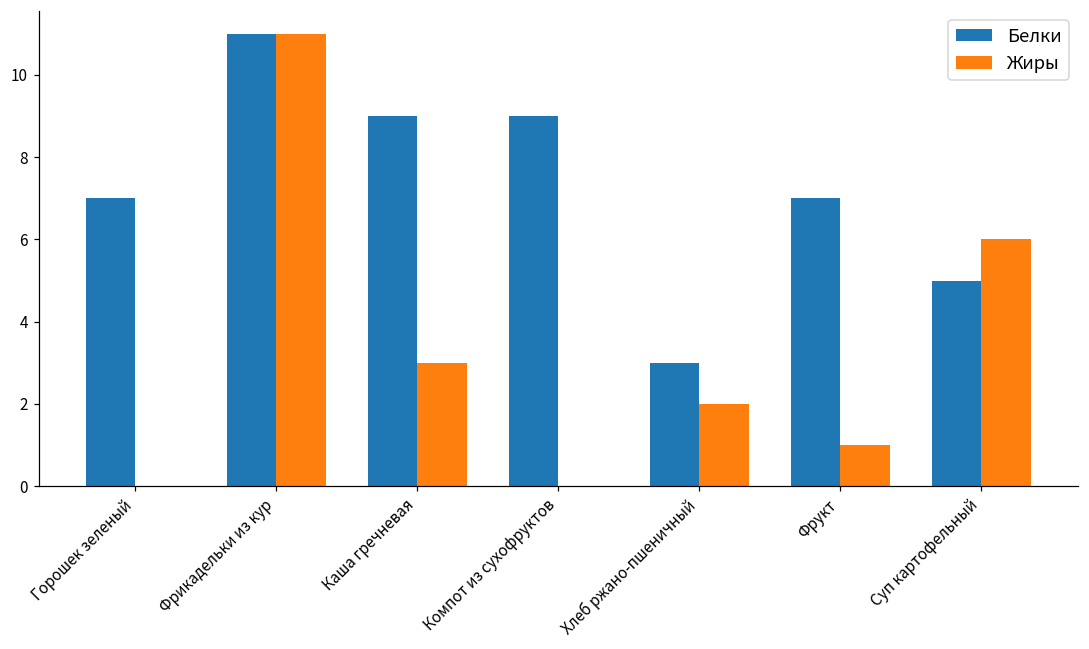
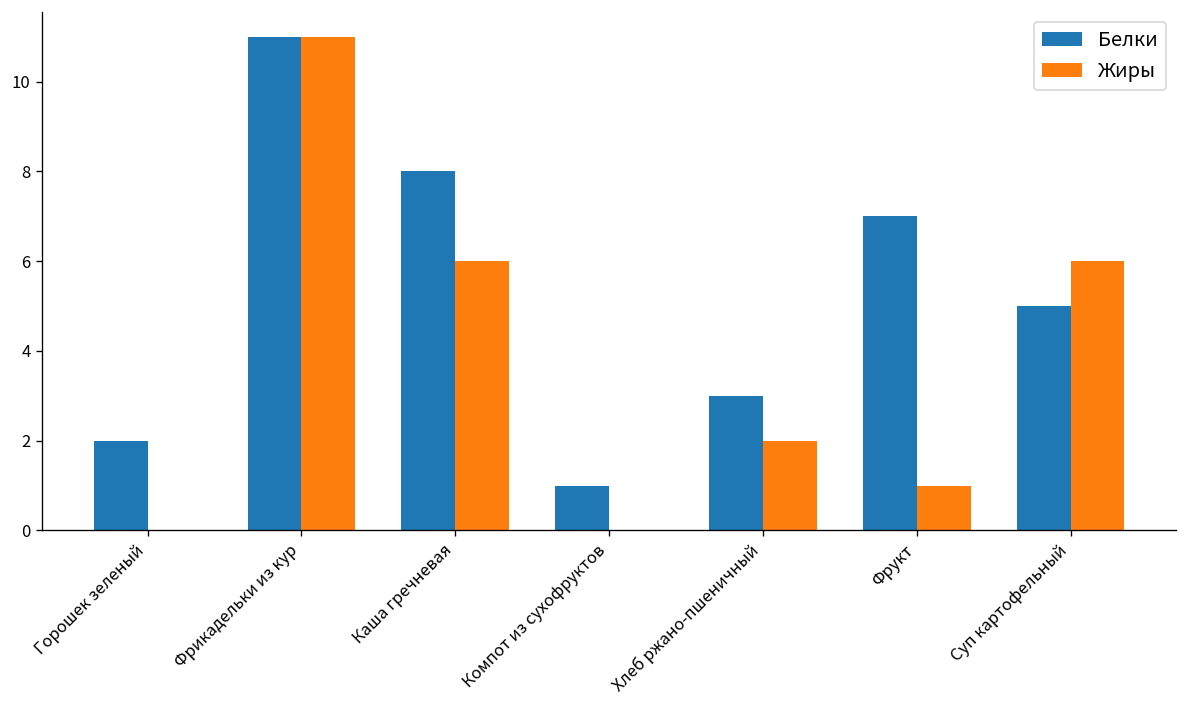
Белки, Горошек зеленый: 7 -> 2
Белки, Каша гречневая: 9 -> 8
Жиры, Каша гречневая: 3 -> 6
Белки, Компот из сухофруктов: 9 -> 1
